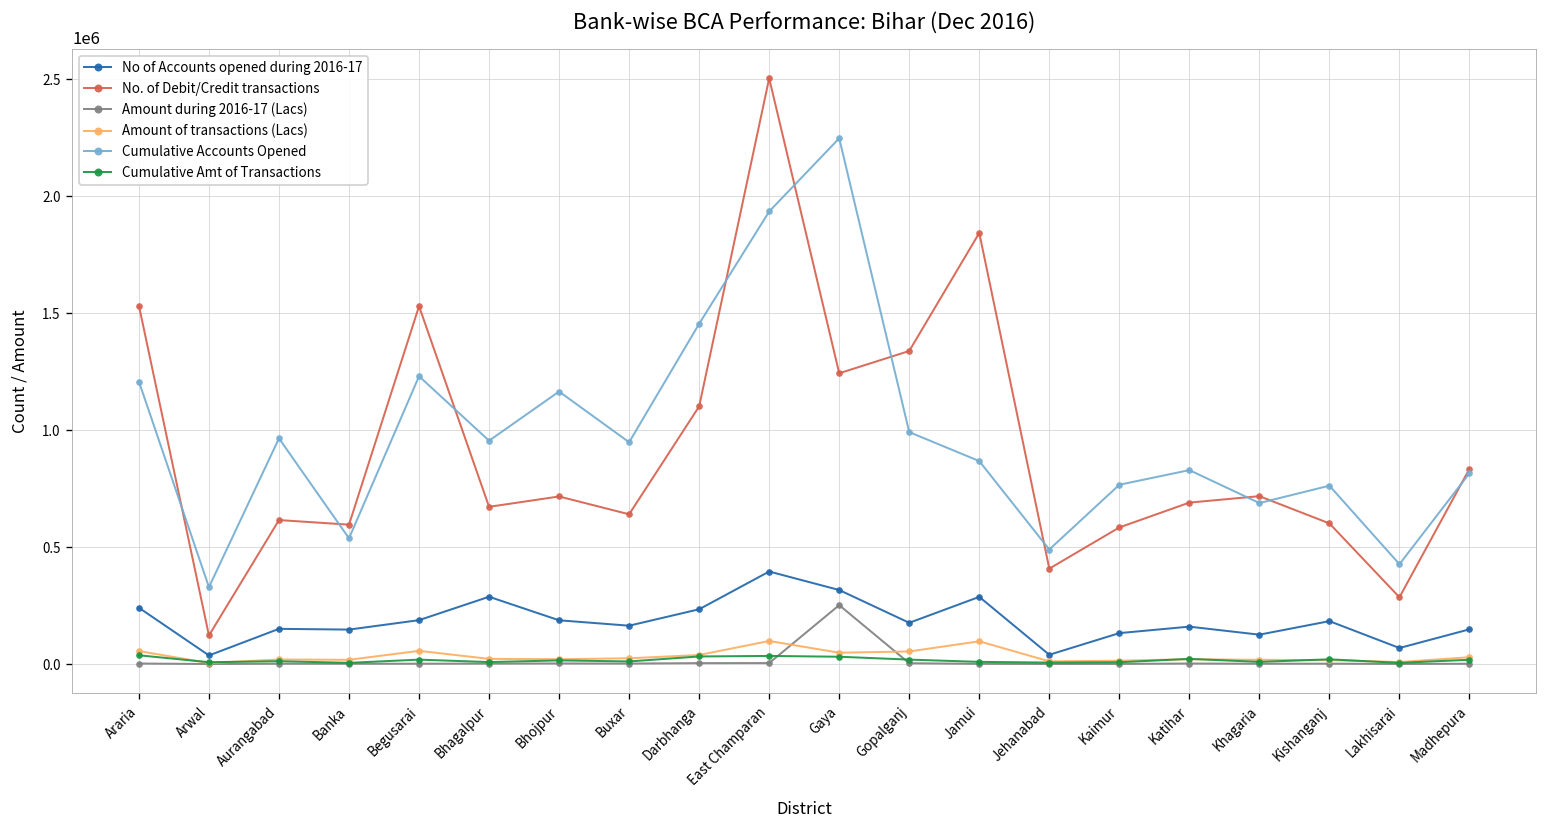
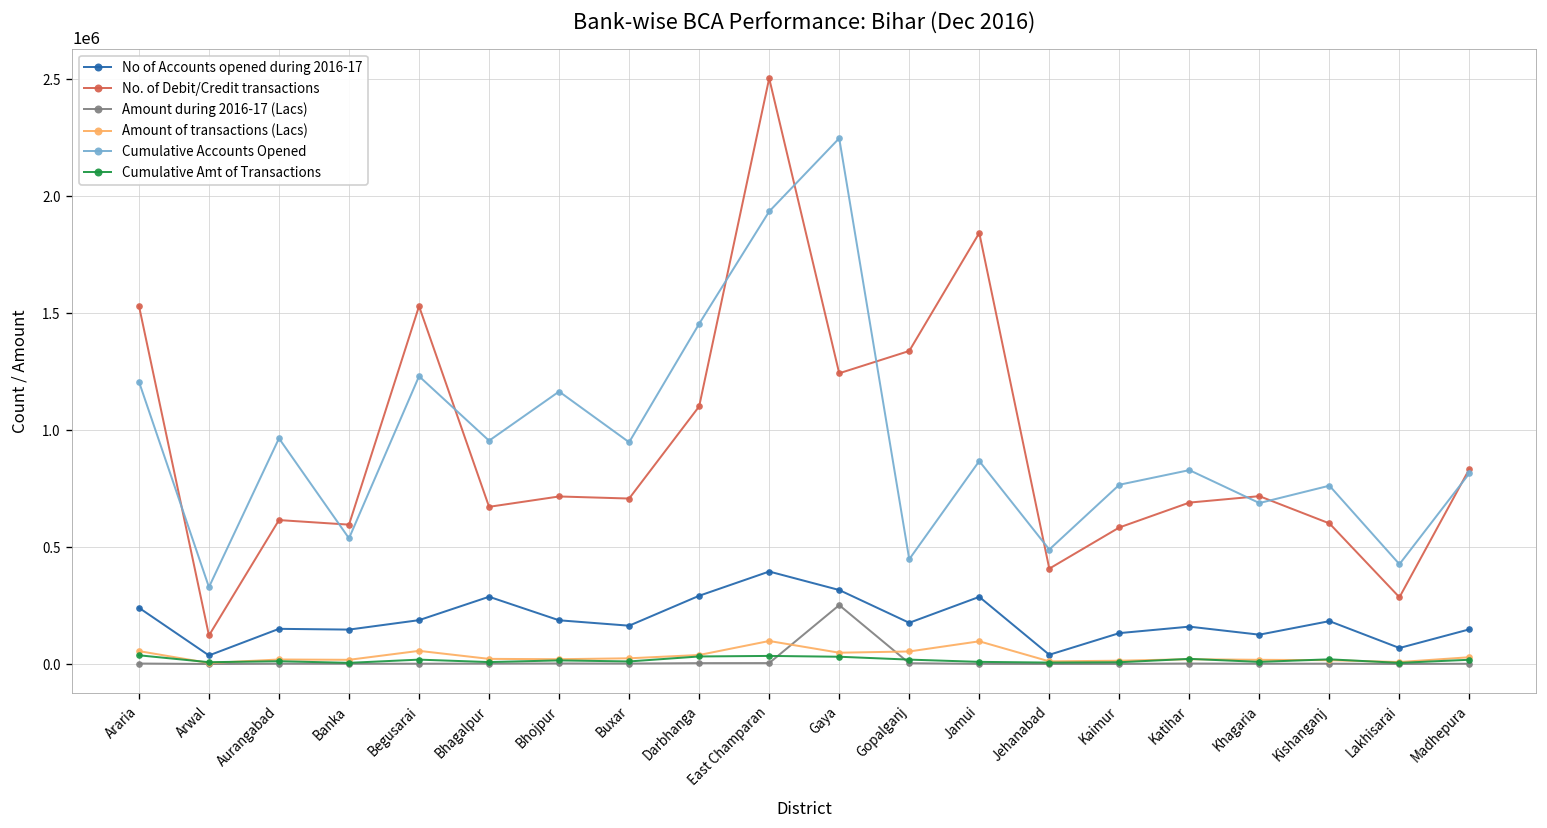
No. of Debit/Credit transactions, Buxar: 640000 -> 710000
No of Accounts opened during 2016-17, Darbhanga: 230000 -> 290000
Cumulative Accounts Opened, Gopalganj: 990000 -> 450000
